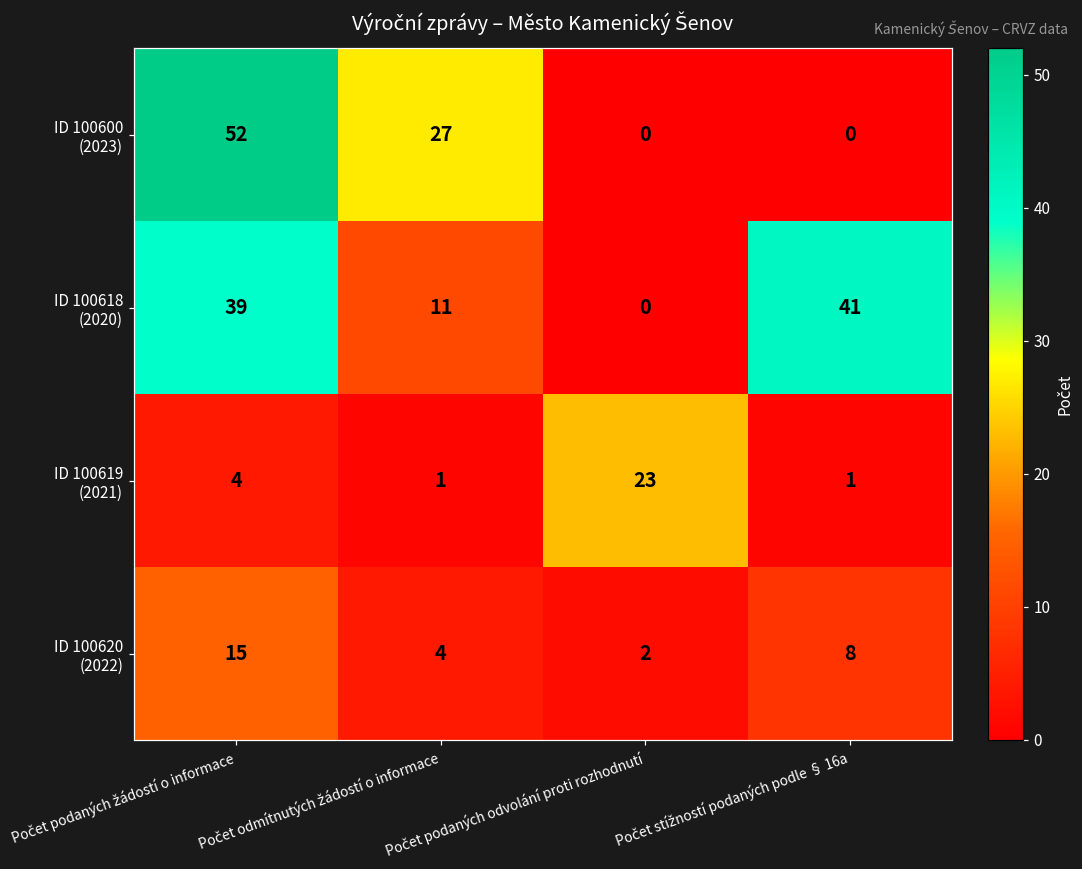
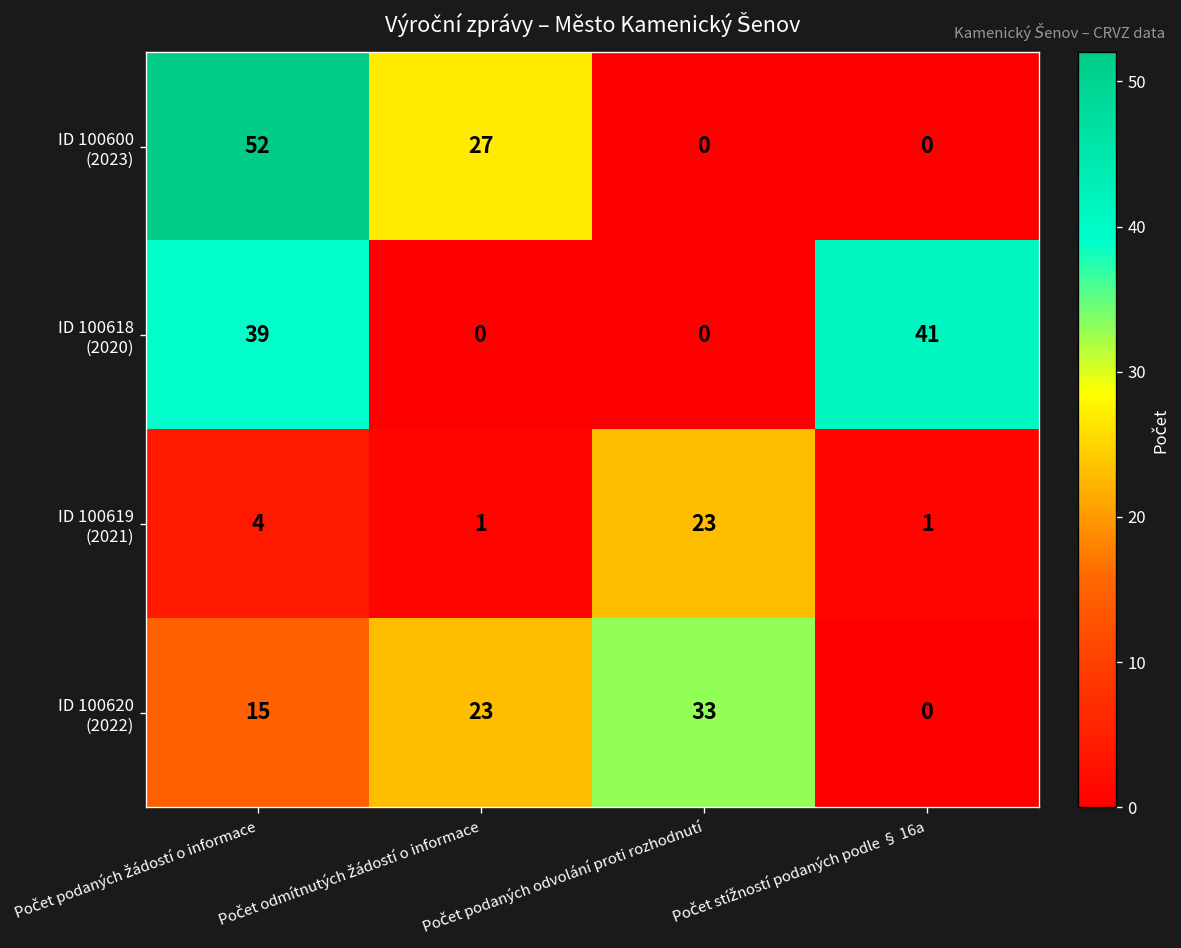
ID 100618 (2020), Počet odmítnutých žádostí o informace: 11 -> 0
ID 100620 (2022), Počet odmítnutých žádostí o informace: 4 -> 23
ID 100620 (2022), Počet podaných odvolání proti rozhodnutí: 2 -> 33
ID 100620 (2022), Počet stížností podaných podle § 16a: 8 -> 0
